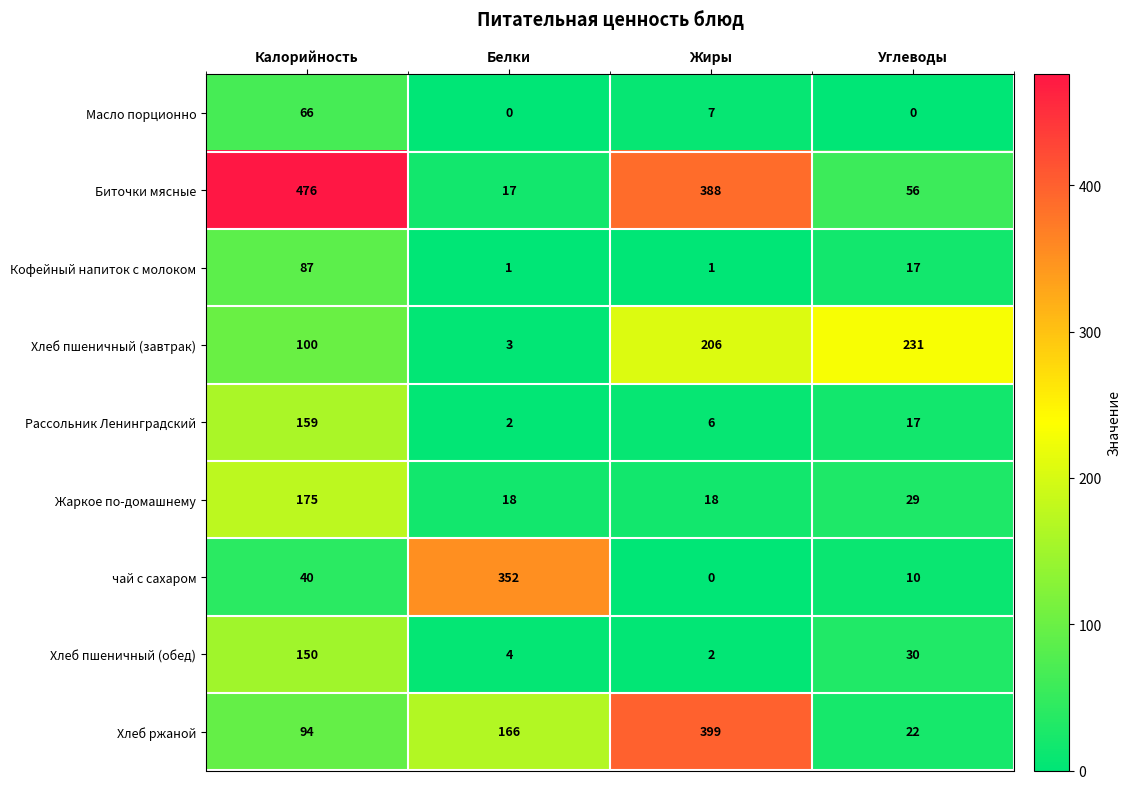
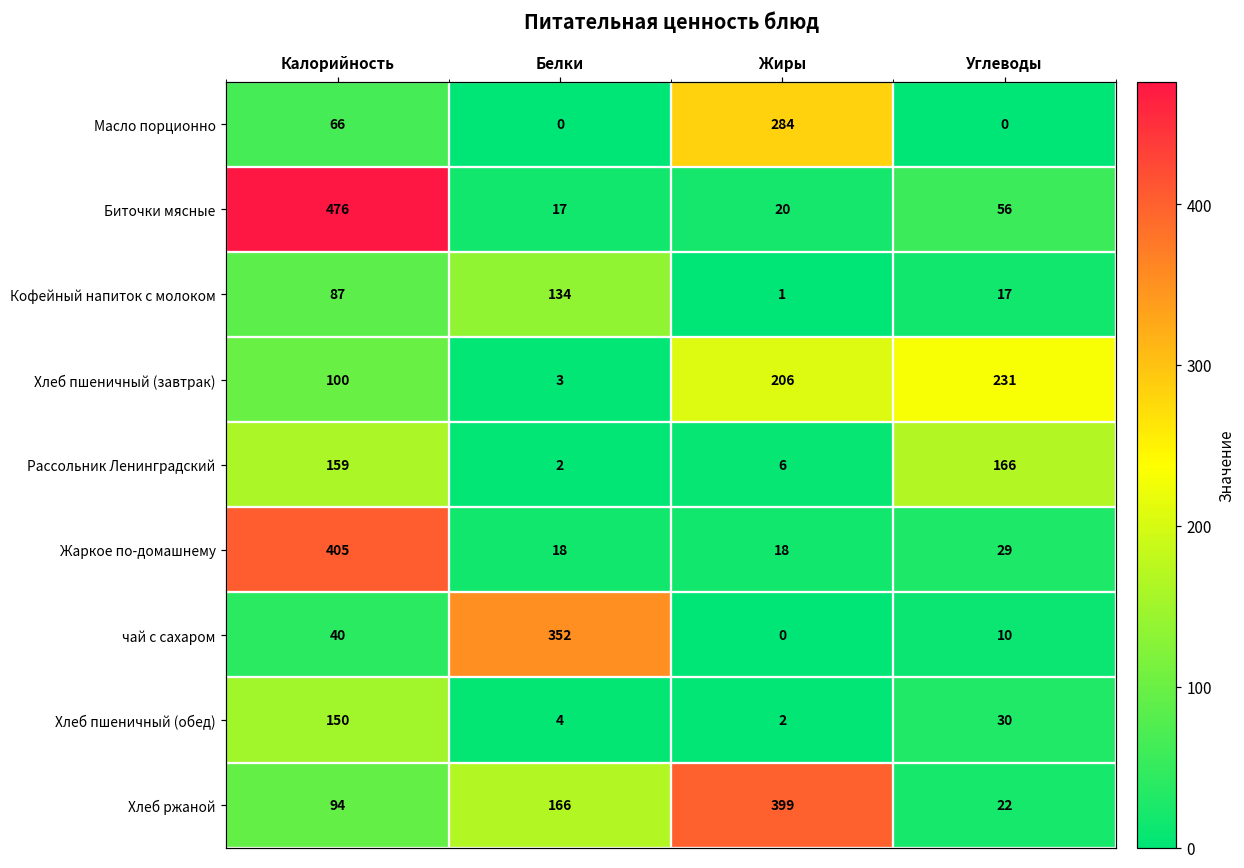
Масло порционно, Жиры: 7 -> 284
Биточки мясные, Жиры: 388 -> 20
Кофейный напиток с молоком, Белки: 1 -> 134
Рассольник Ленинградский, Углеводы: 17 -> 166
Жаркое по-домашнему, Калорийность: 175 -> 405
